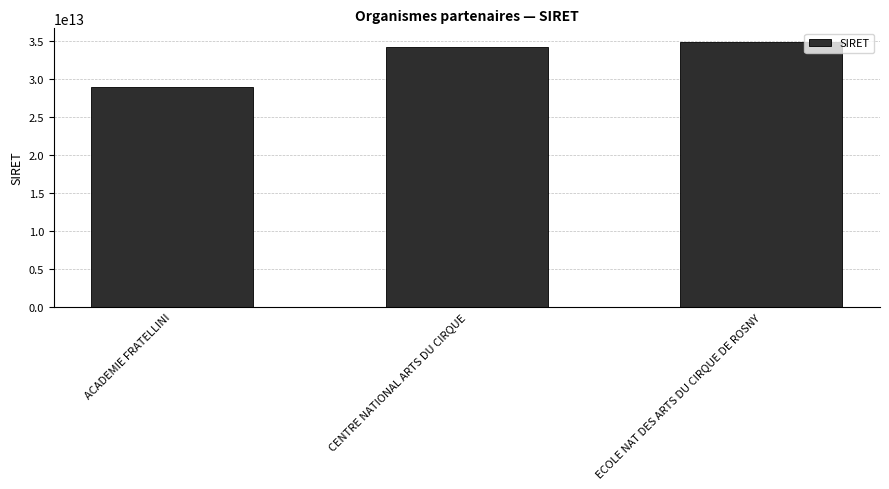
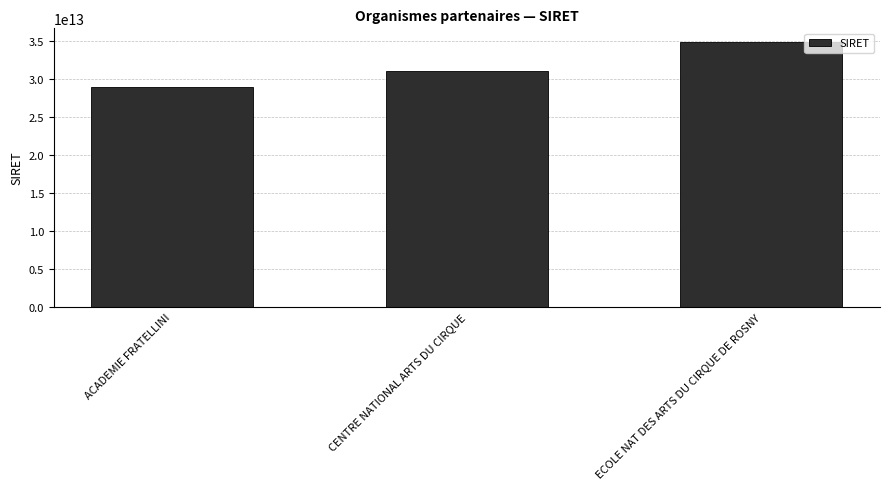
CENTRE NATIONAL ARTS DU CIRQUE: 34000000000000 -> 31000000000000
